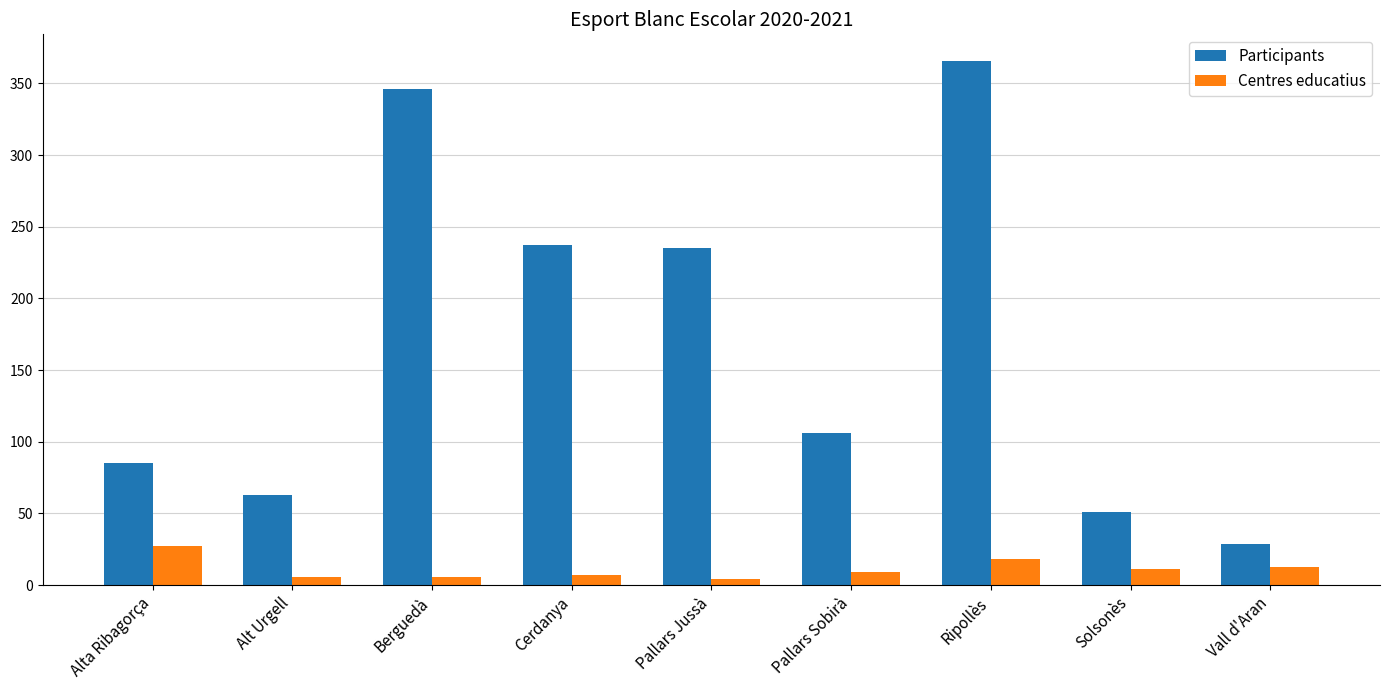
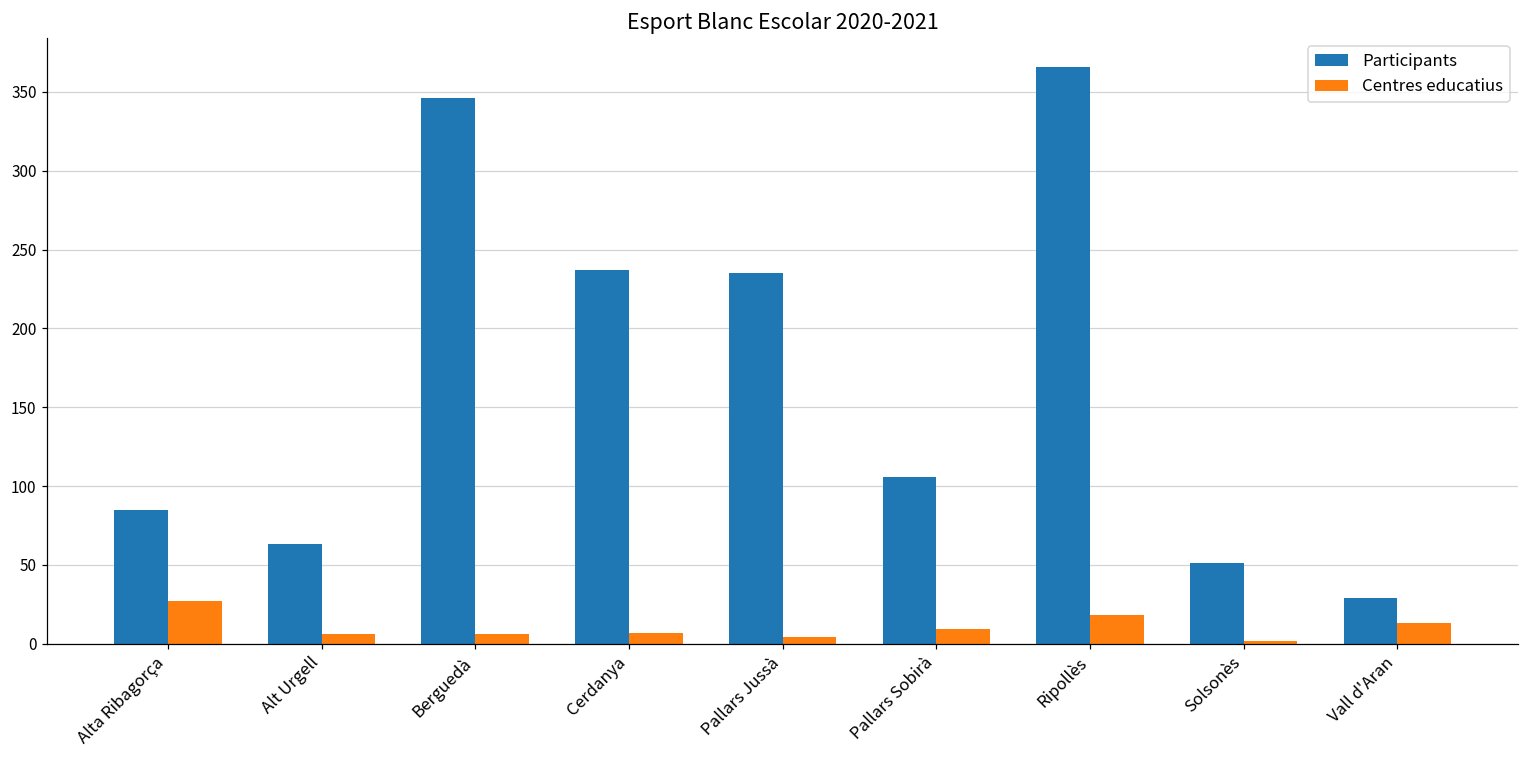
Centres educatius, Solsonès: 11 -> 2
